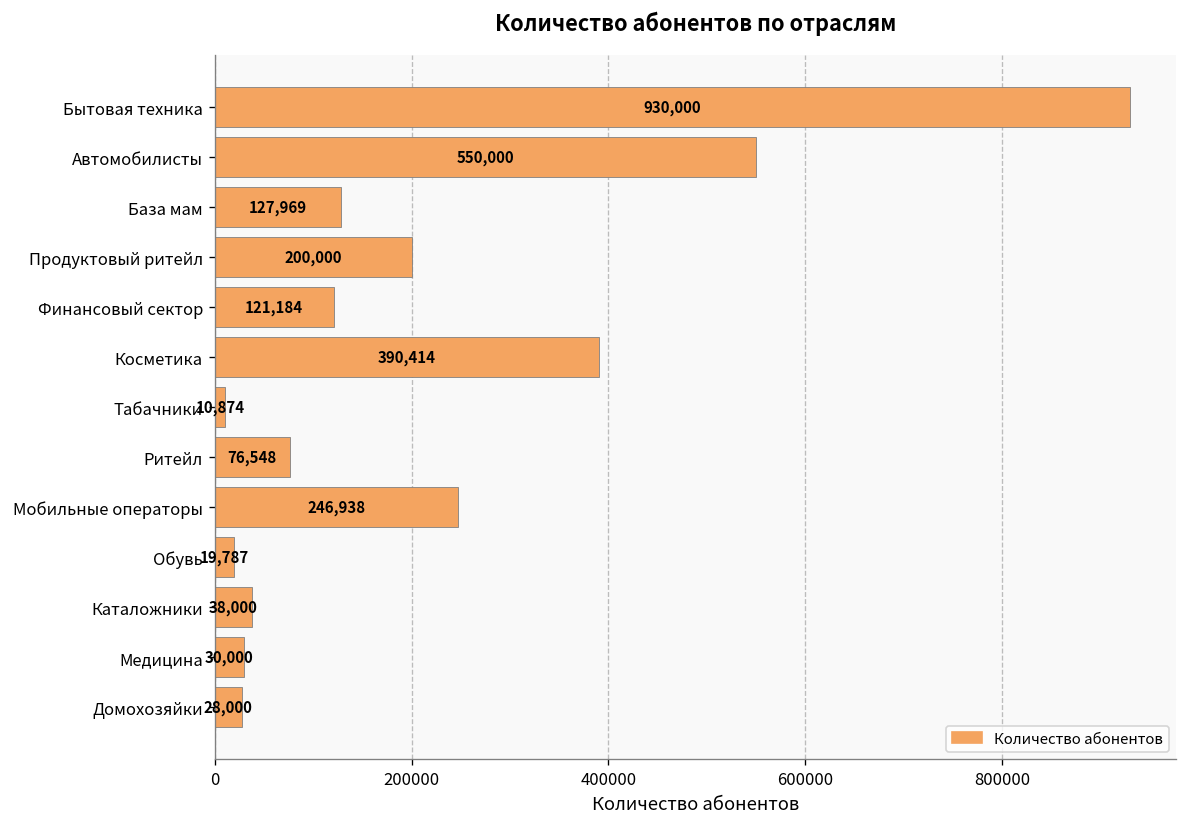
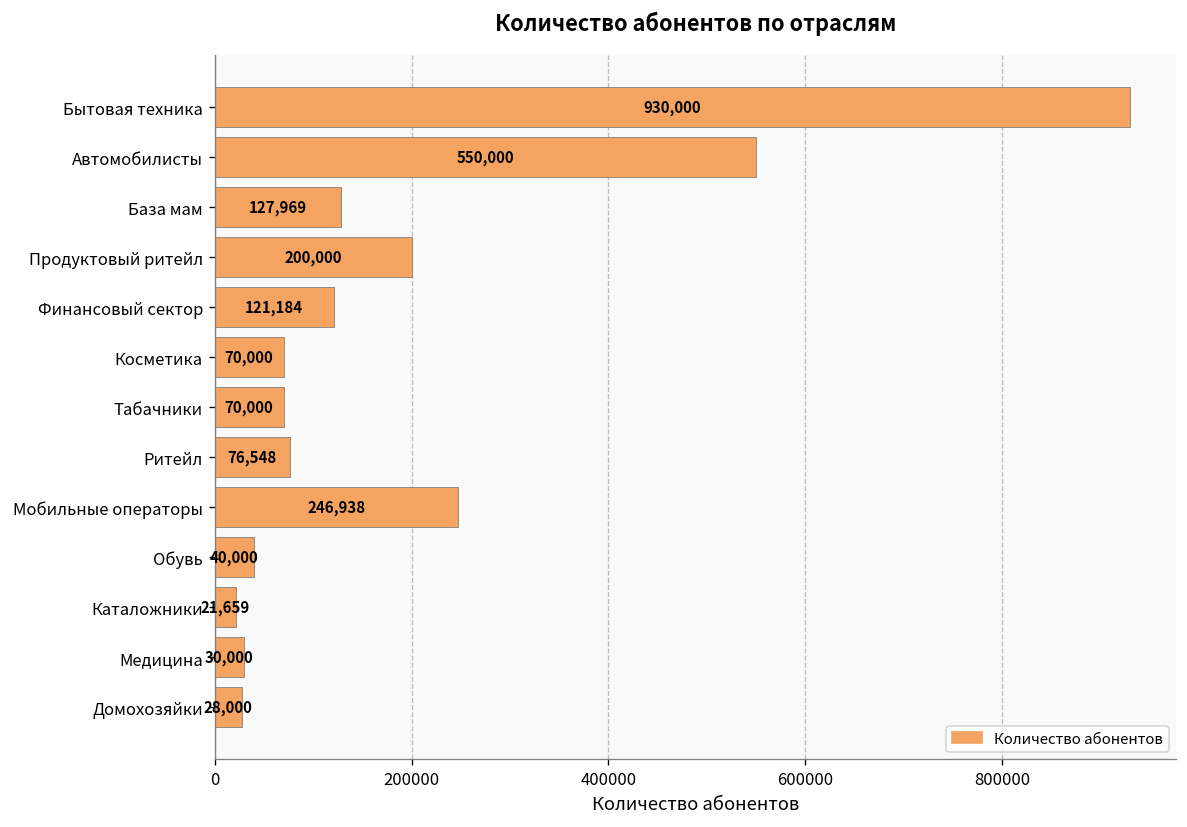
Косметика: 390,414 -> 70,000
Табачники: 10,874 -> 70,000
Обувь: 19,787 -> 40,000
Каталожники: 38,000 -> 21,659
